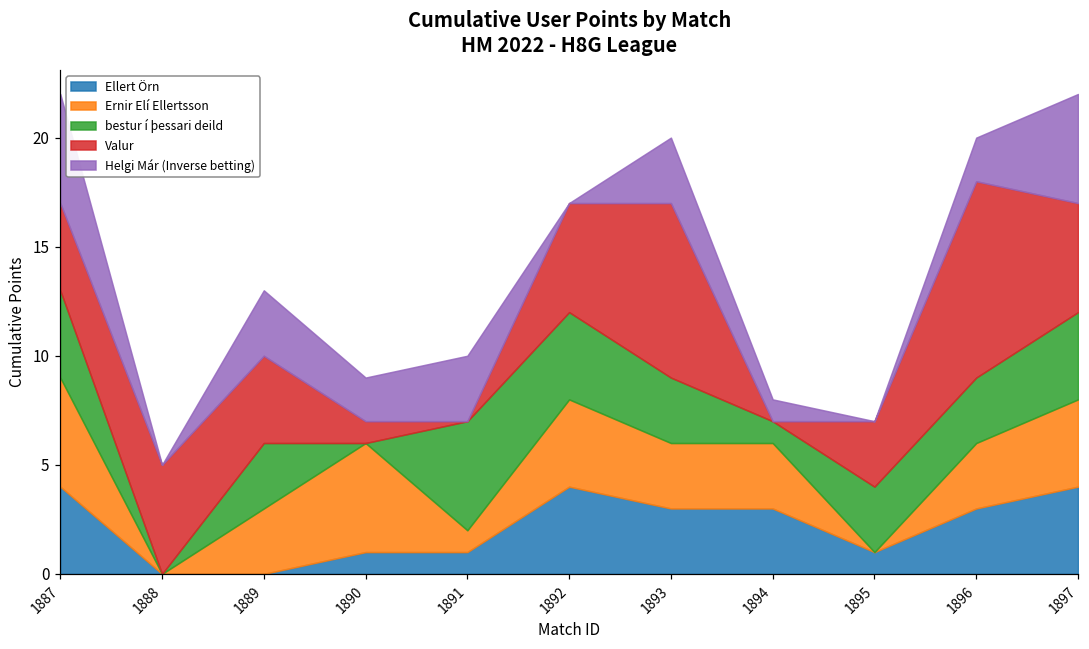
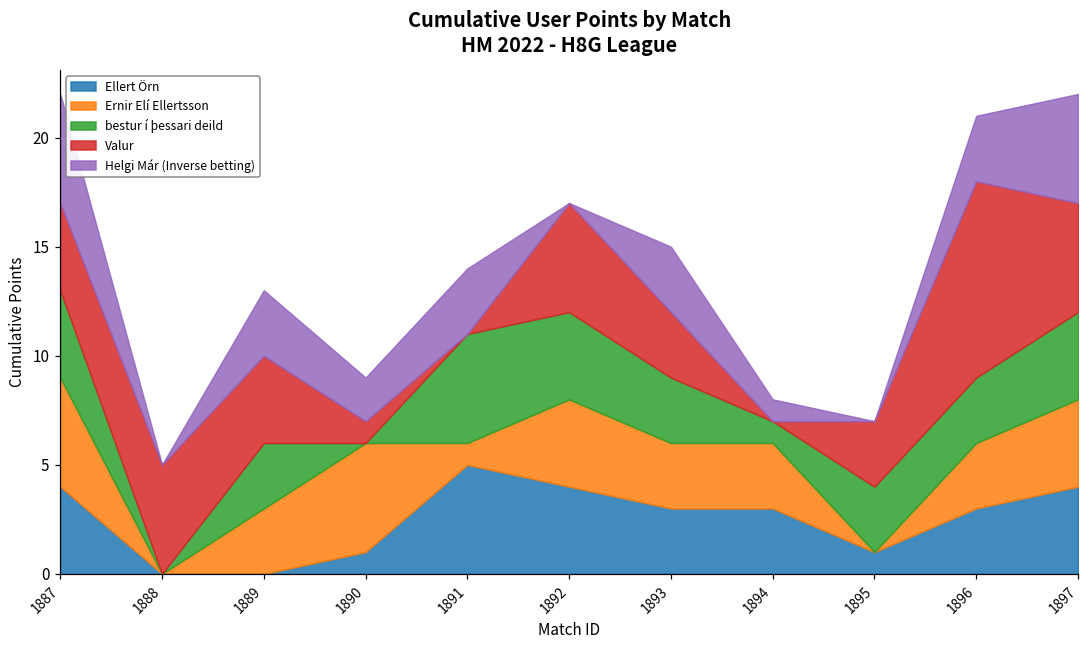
Ellert Örn, 1891: 1 -> 5
Valur, 1893: 8 -> 3
Helgi Már (Inverse betting), 1896: 2 -> 3
